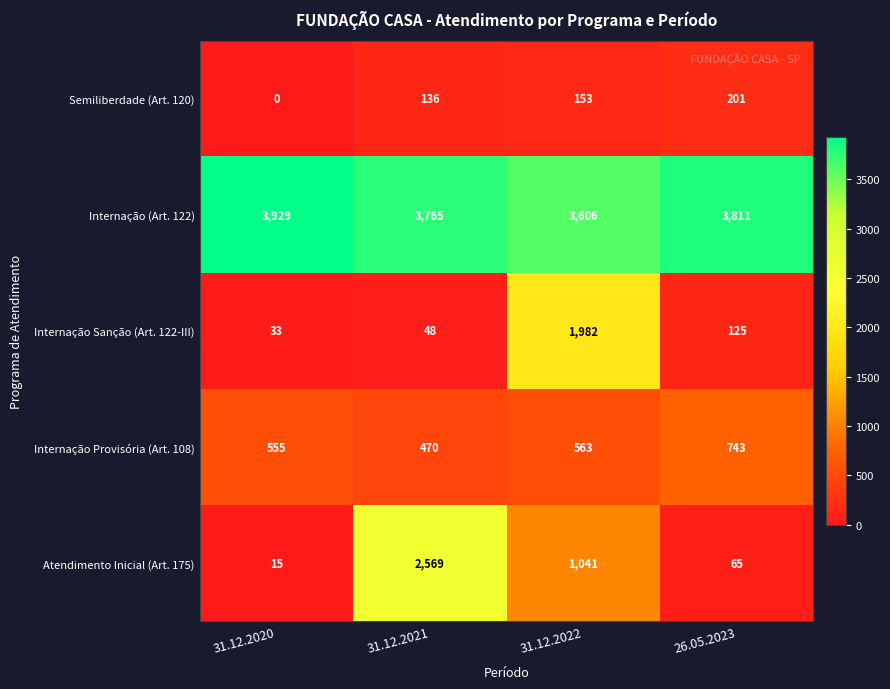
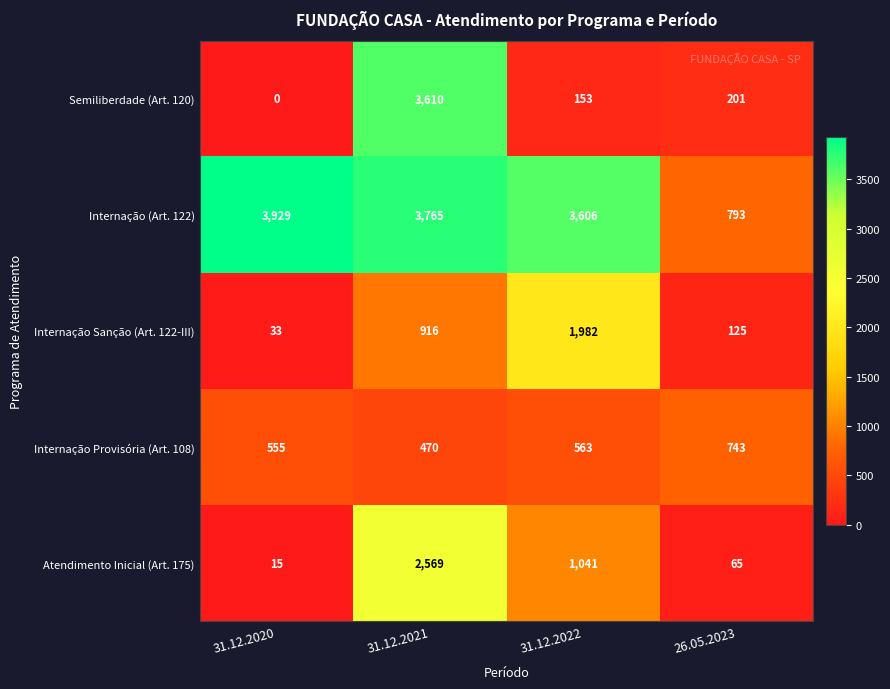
Semiliberdade (Art. 120), 31.12.2021: 136 -> 3,610
Internação (Art. 122), 26.05.2023: 3,811 -> 793
Internação Sanção (Art. 122-III), 31.12.2021: 48 -> 916
